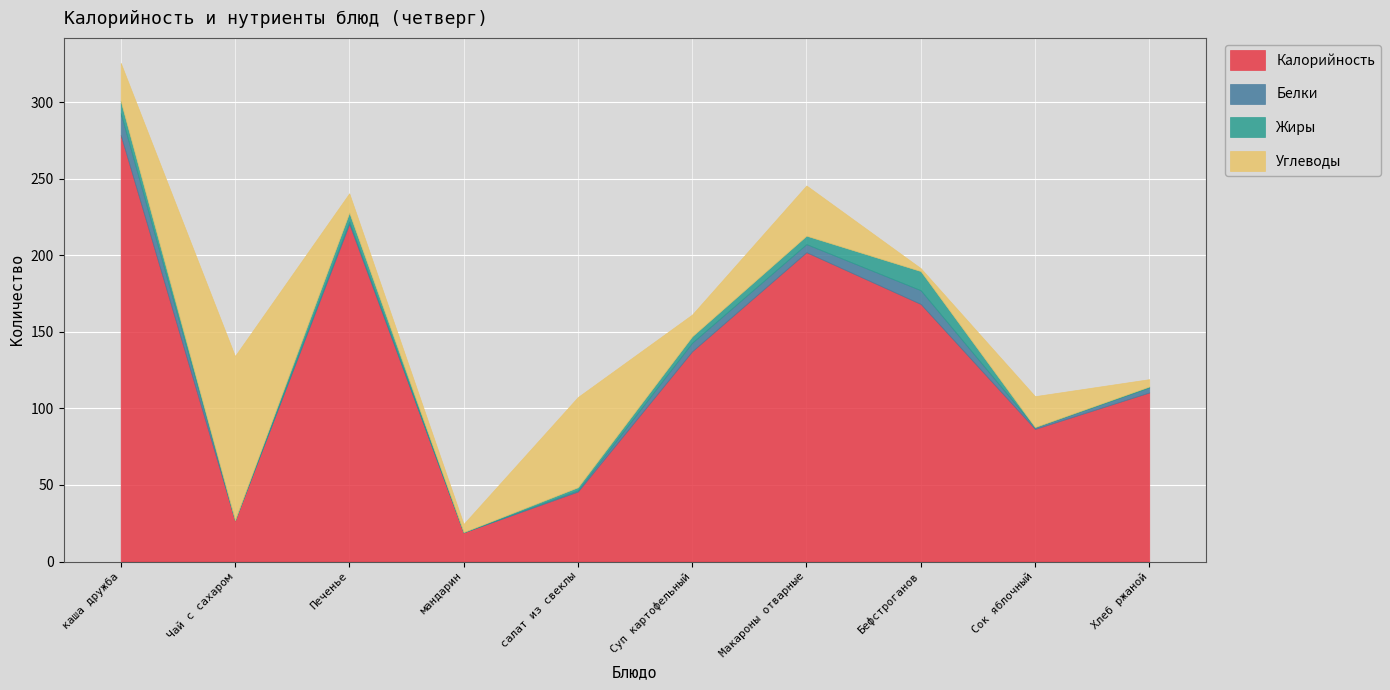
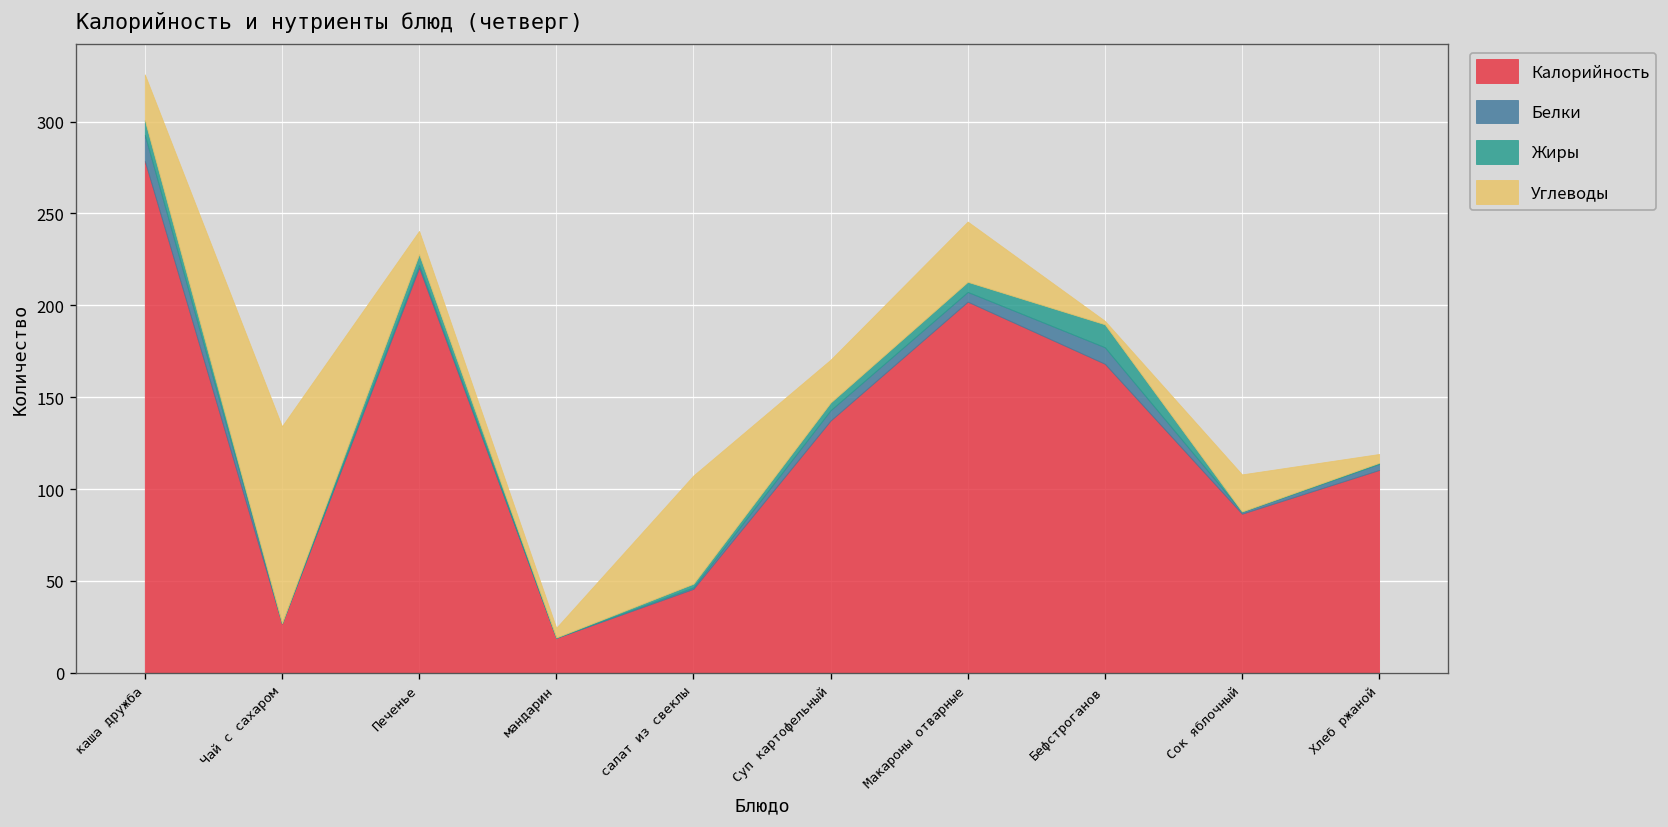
Углеводы, Суп картофельный: 14 -> 23
